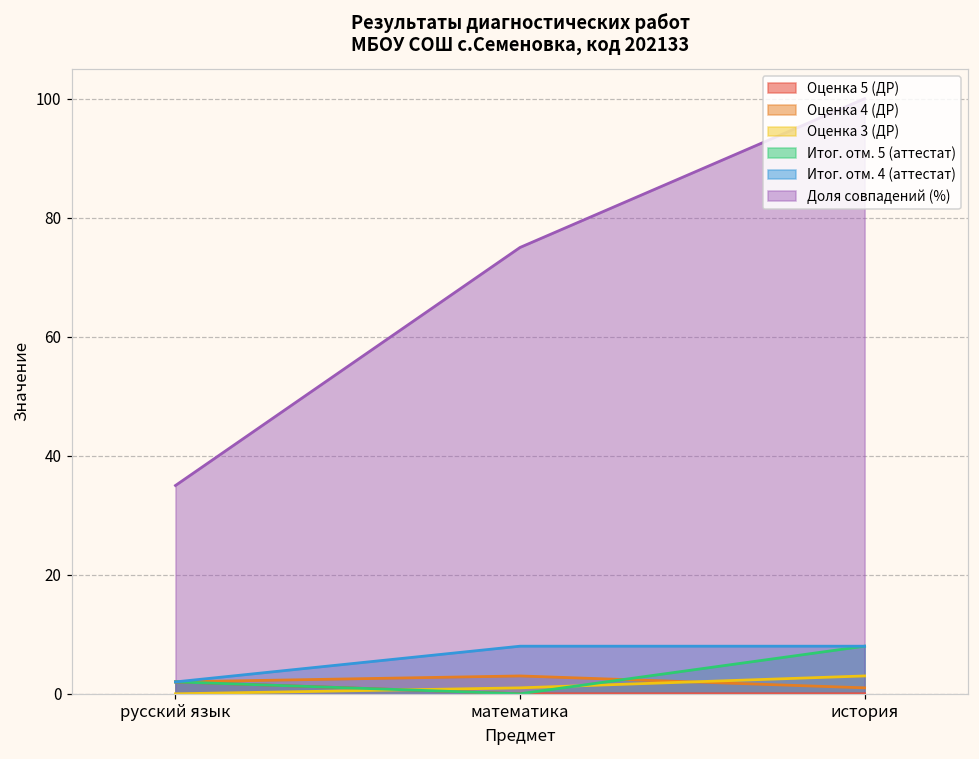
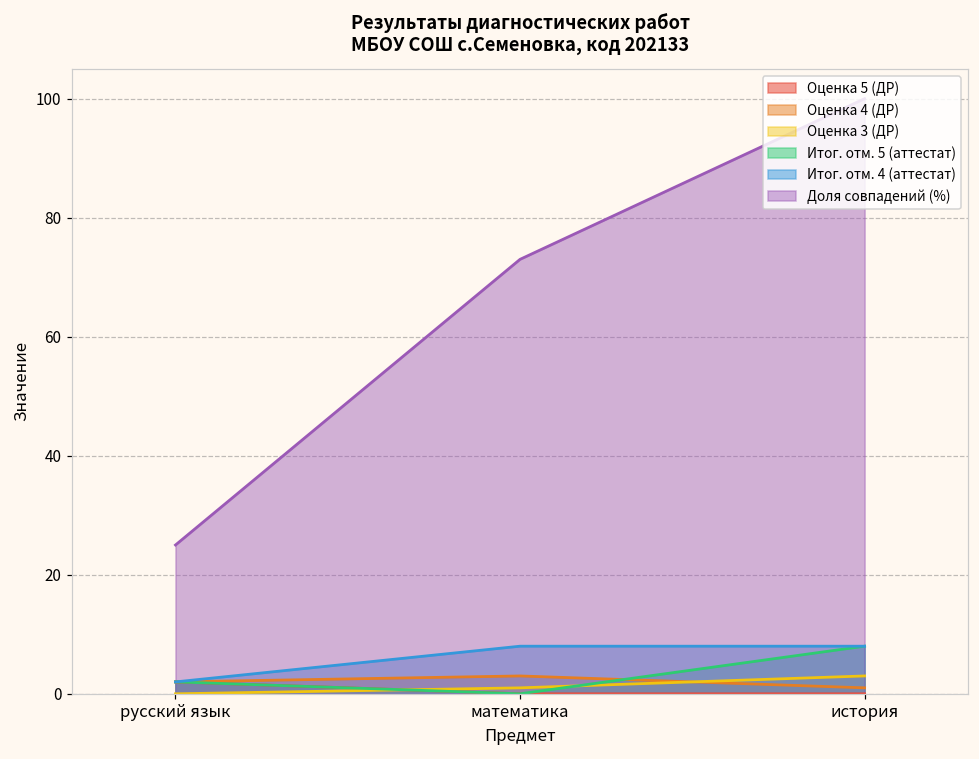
Доля совпадений (%), русский язык: 35 -> 25
Доля совпадений (%), математика: 75 -> 73
